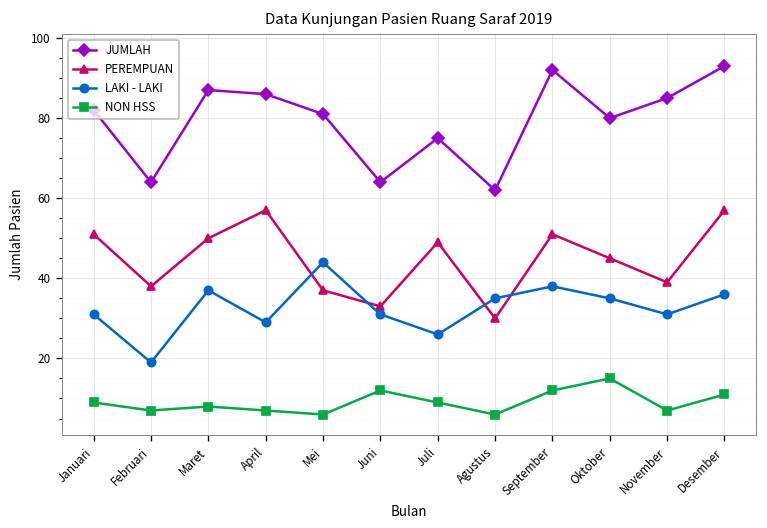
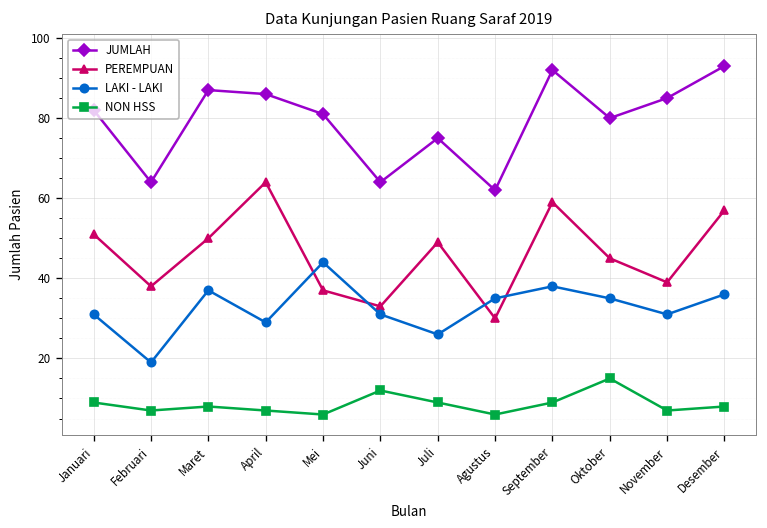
PEREMPUAN, April: 57 -> 64
PEREMPUAN, September: 51 -> 59
NON HSS, September: 12 -> 9
NON HSS, Desember: 11 -> 8
